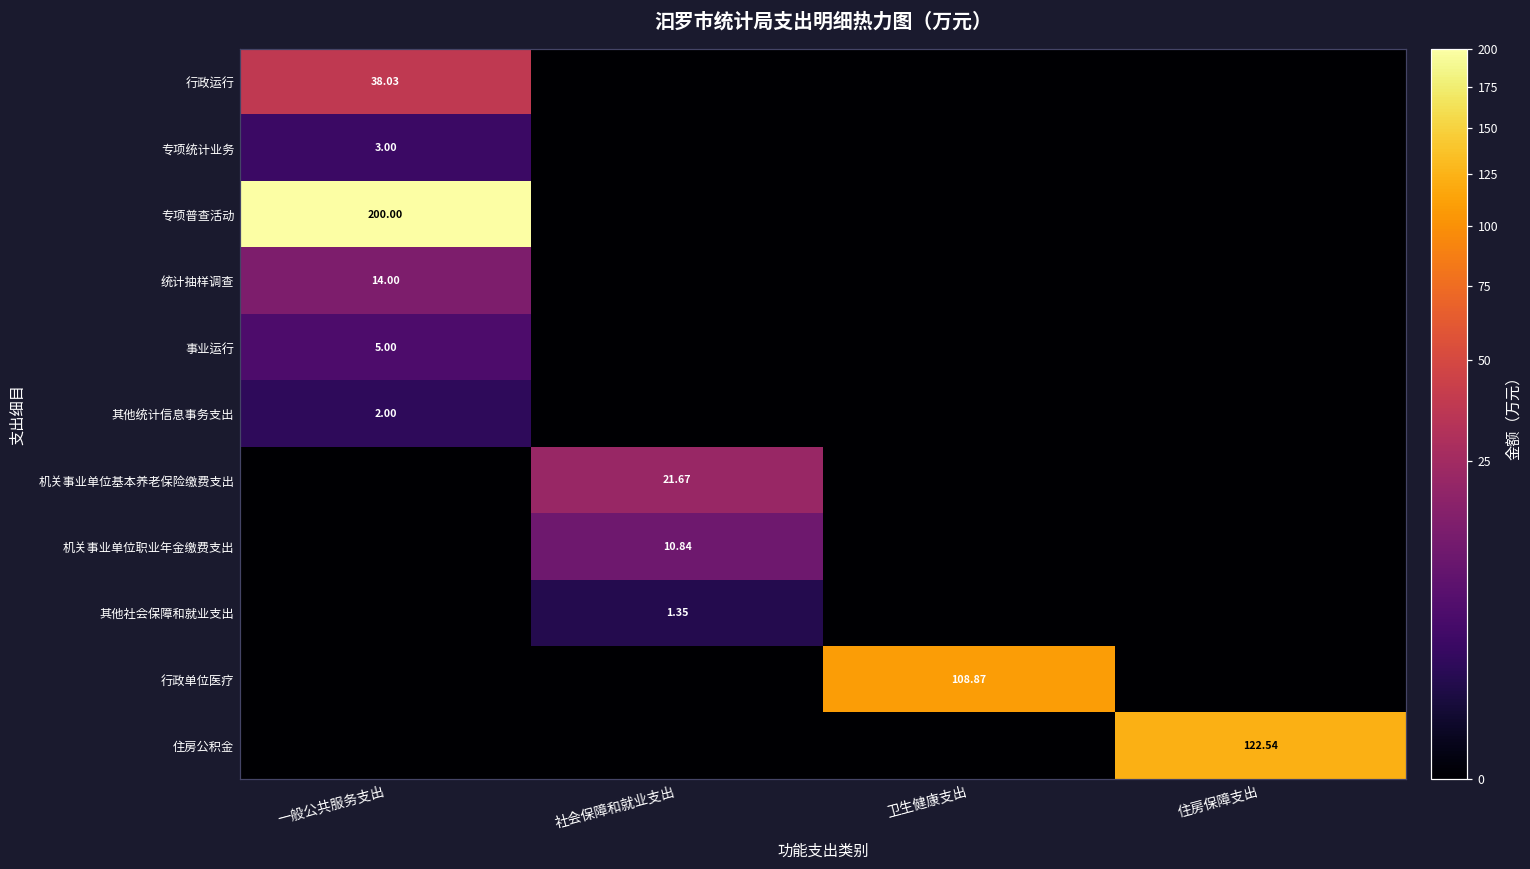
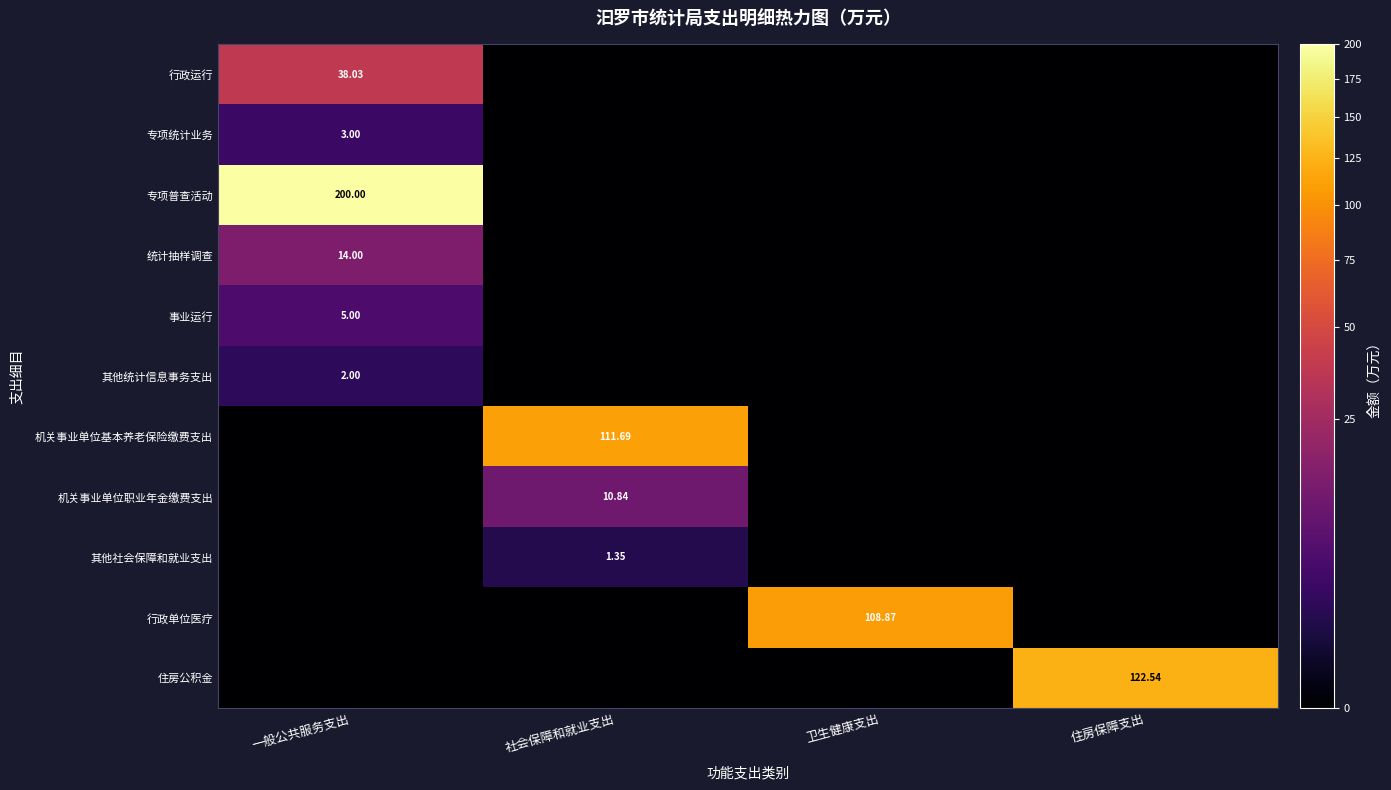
机关事业单位基本养老保险缴费支出, 社会保障和就业支出: 21.67 -> 111.69
